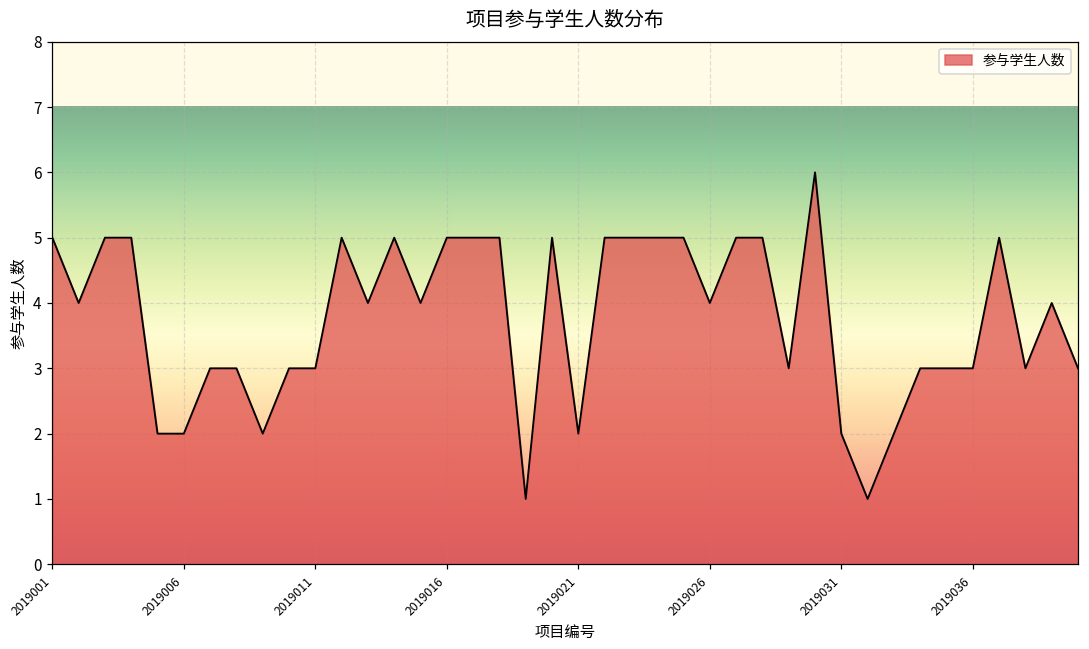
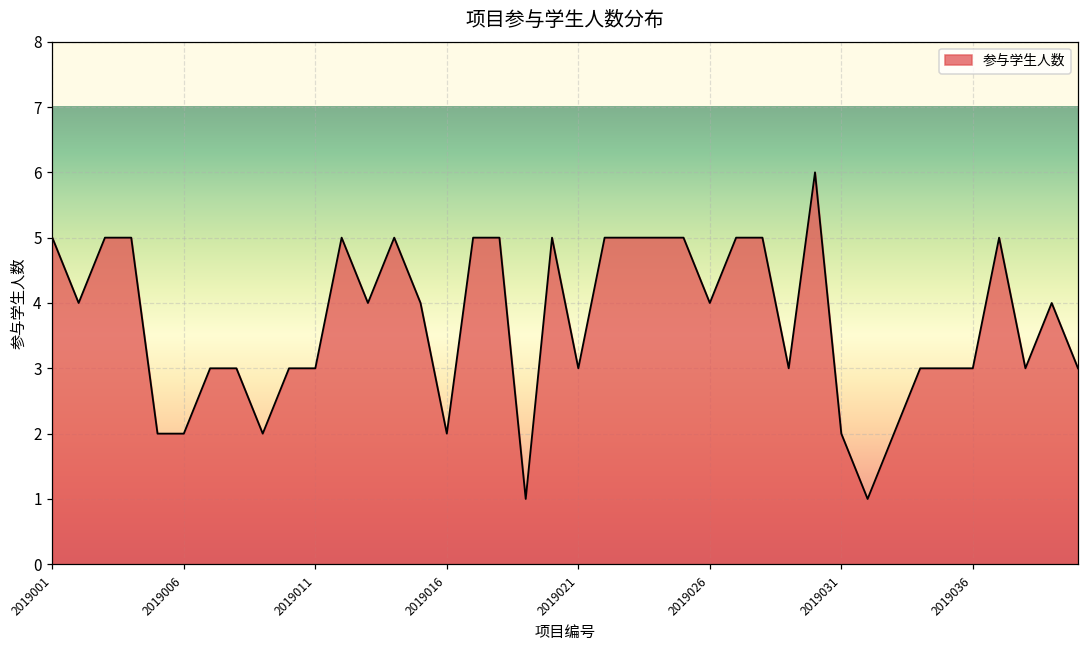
2019016: 5 -> 2
2019021: 2 -> 3
